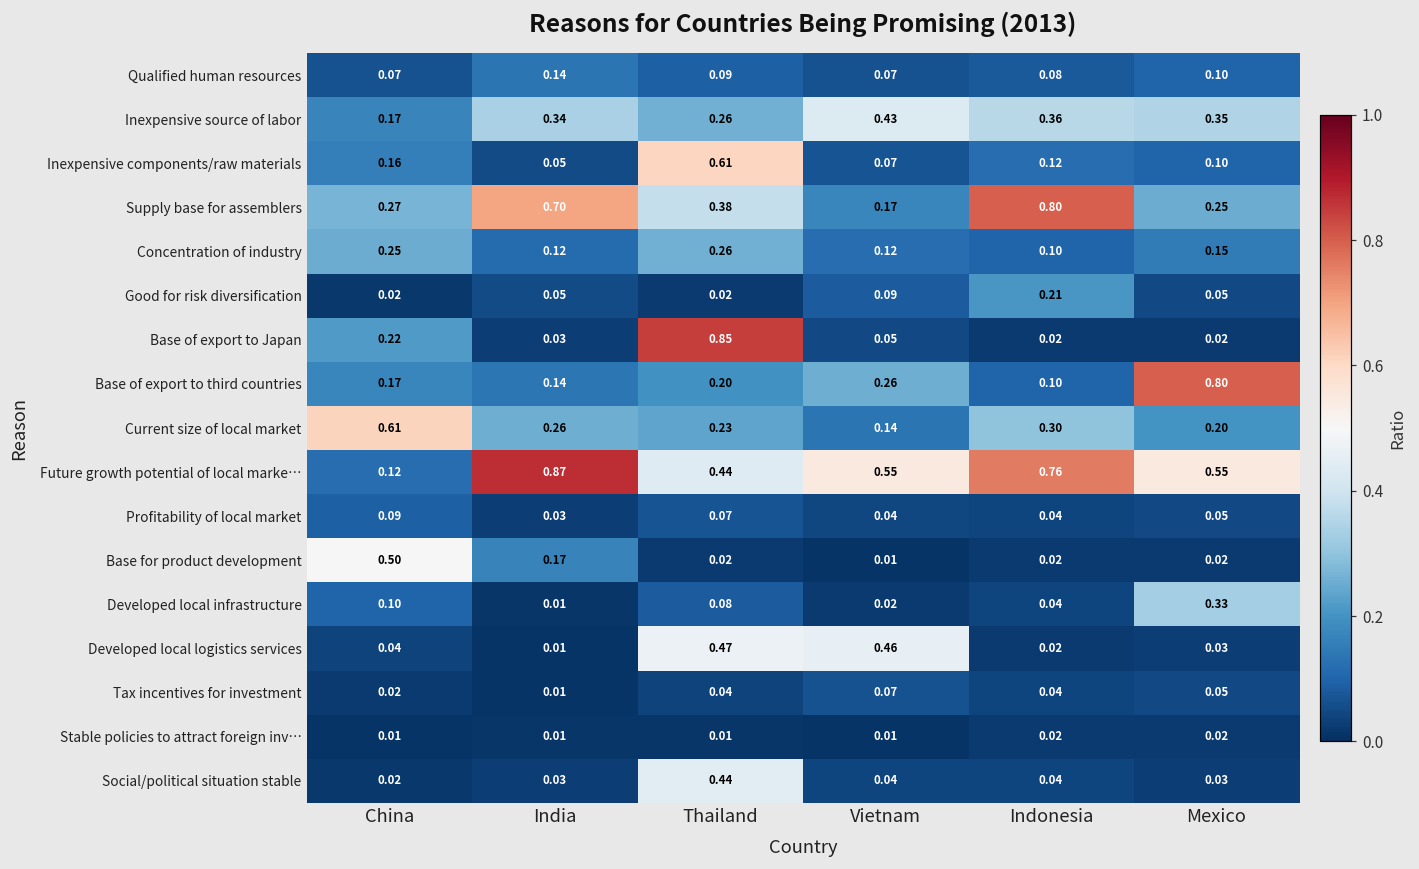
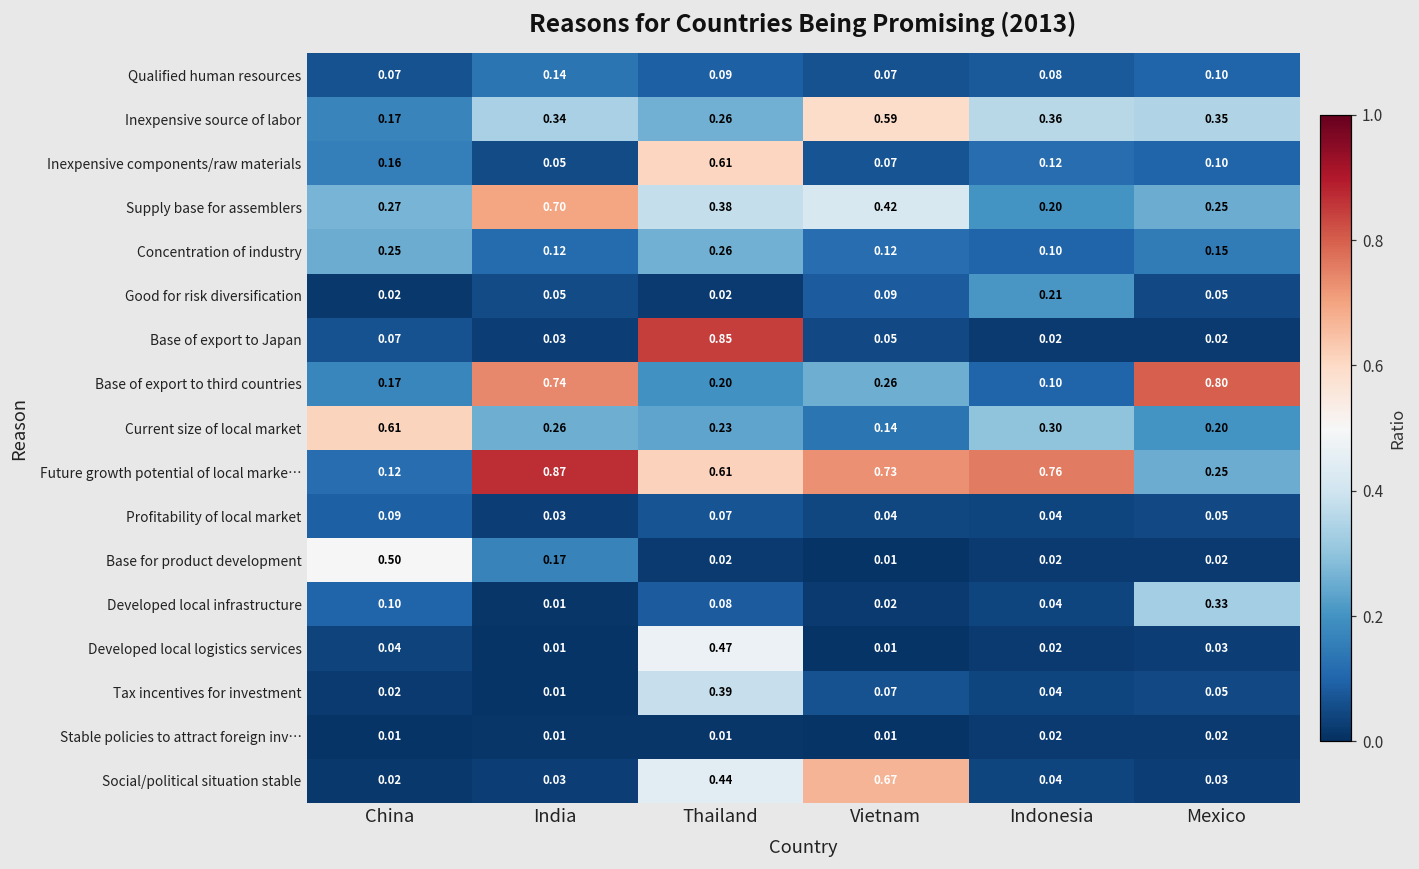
Inexpensive source of labor, Vietnam: 0.43 -> 0.59
Supply base for assemblers, Vietnam: 0.17 -> 0.42
Supply base for assemblers, Indonesia: 0.80 -> 0.20
Base of export to Japan, China: 0.22 -> 0.07
Base of export to third countries, India: 0.14 -> 0.74
Future growth potential of local marke…, Thailand: 0.44 -> 0.61
Future growth potential of local marke…, Vietnam: 0.55 -> 0.73
Future growth potential of local marke…, Mexico: 0.55 -> 0.25
Developed local logistics services, Vietnam: 0.46 -> 0.01
Tax incentives for investment, Thailand: 0.04 -> 0.39
Social/political situation stable, Vietnam: 0.04 -> 0.67
